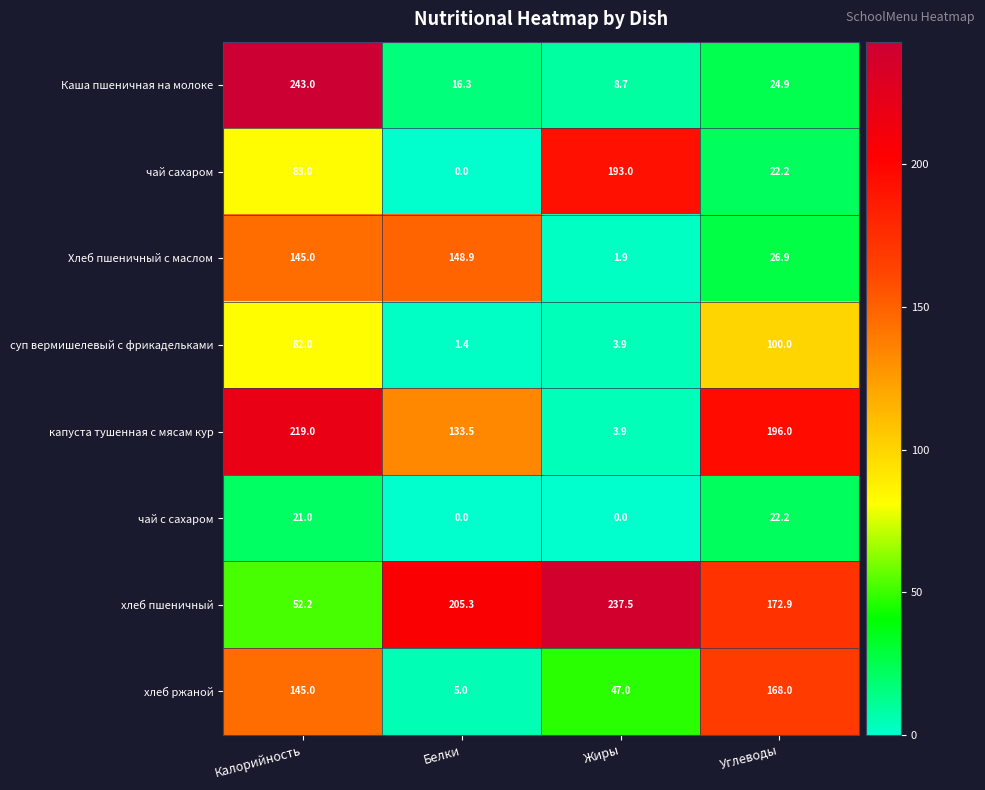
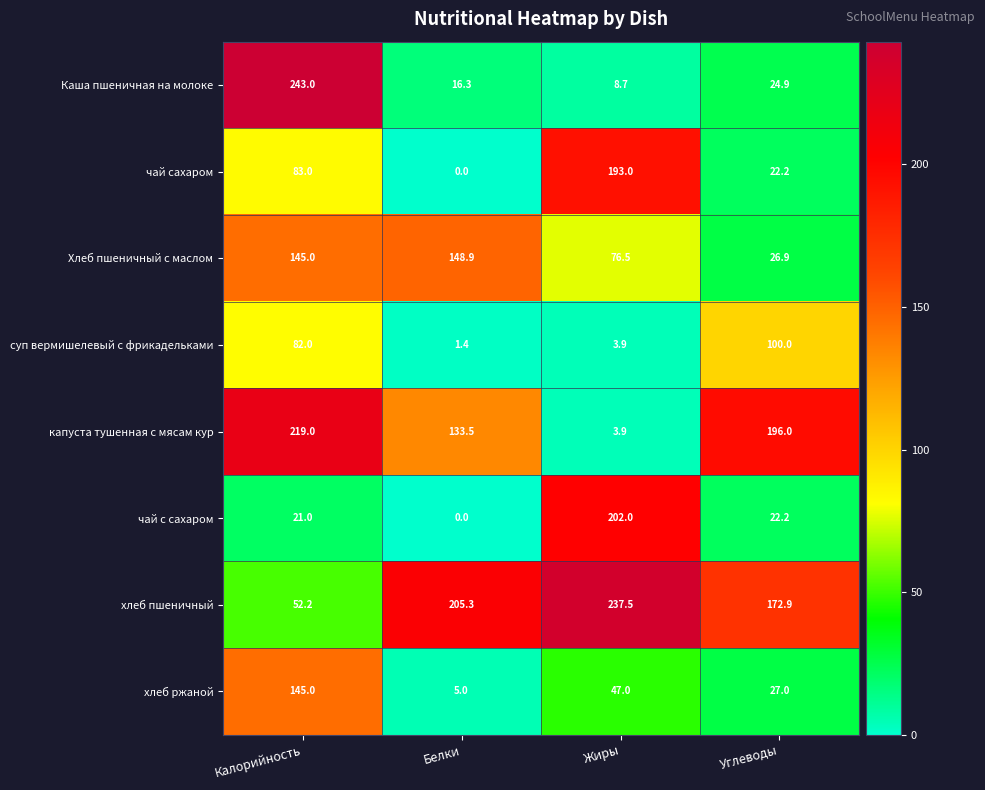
Хлеб пшеничный с маслом, Жиры: 1.9 -> 76.5
чай с сахаром, Жиры: 0.0 -> 202.0
хлеб ржаной, Углеводы: 168.0 -> 27.0
